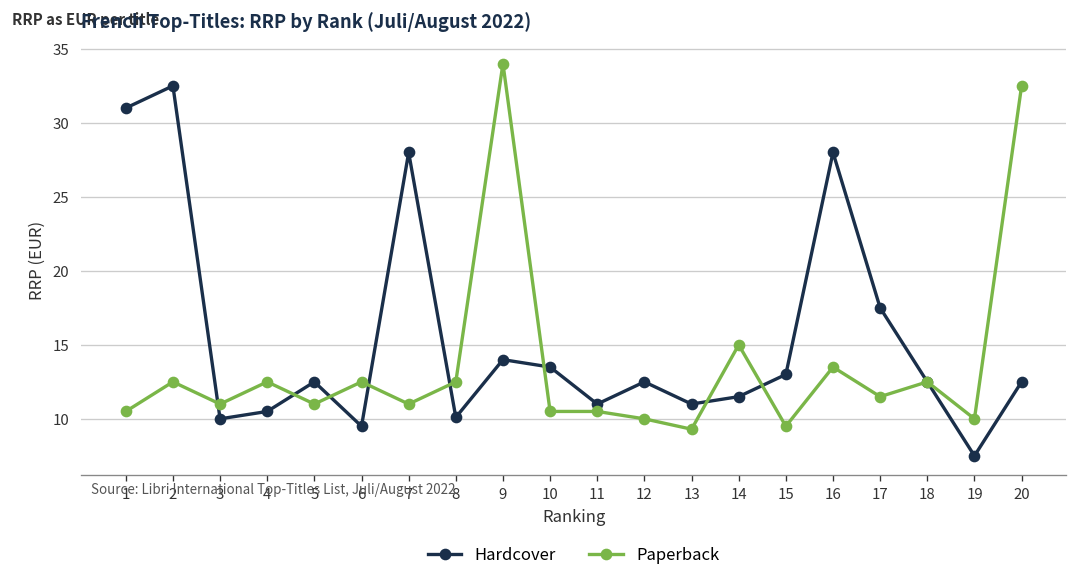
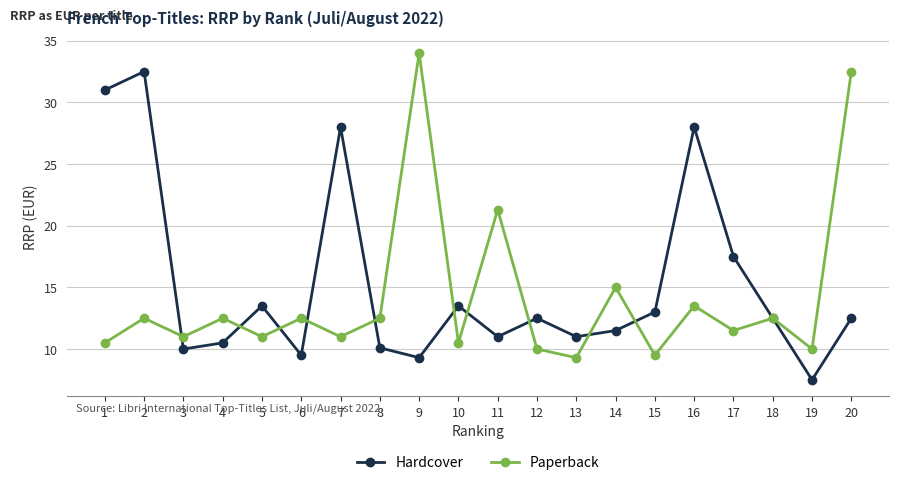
Hardcover, 5: 12.5 -> 13.5
Hardcover, 9: 14.0 -> 9.3
Paperback, 11: 10.5 -> 21.3
